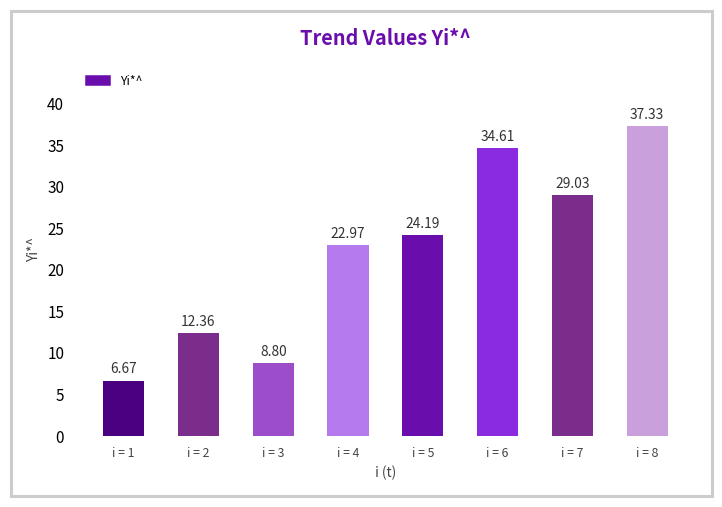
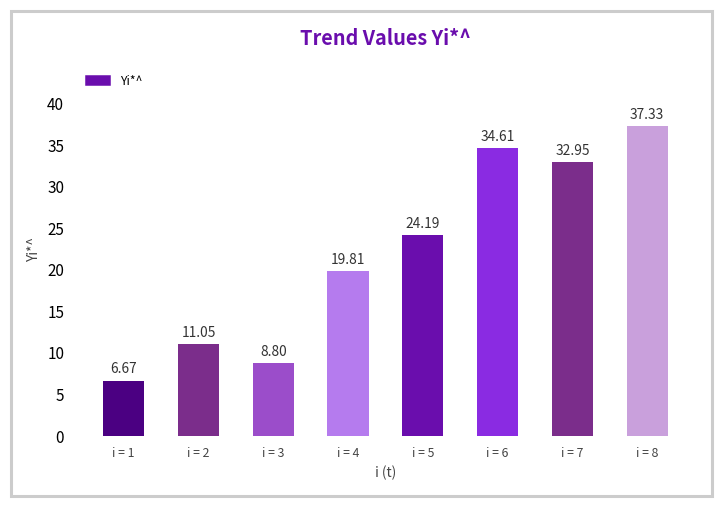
i = 2: 12.36 -> 11.05
i = 4: 22.97 -> 19.81
i = 7: 29.03 -> 32.95
